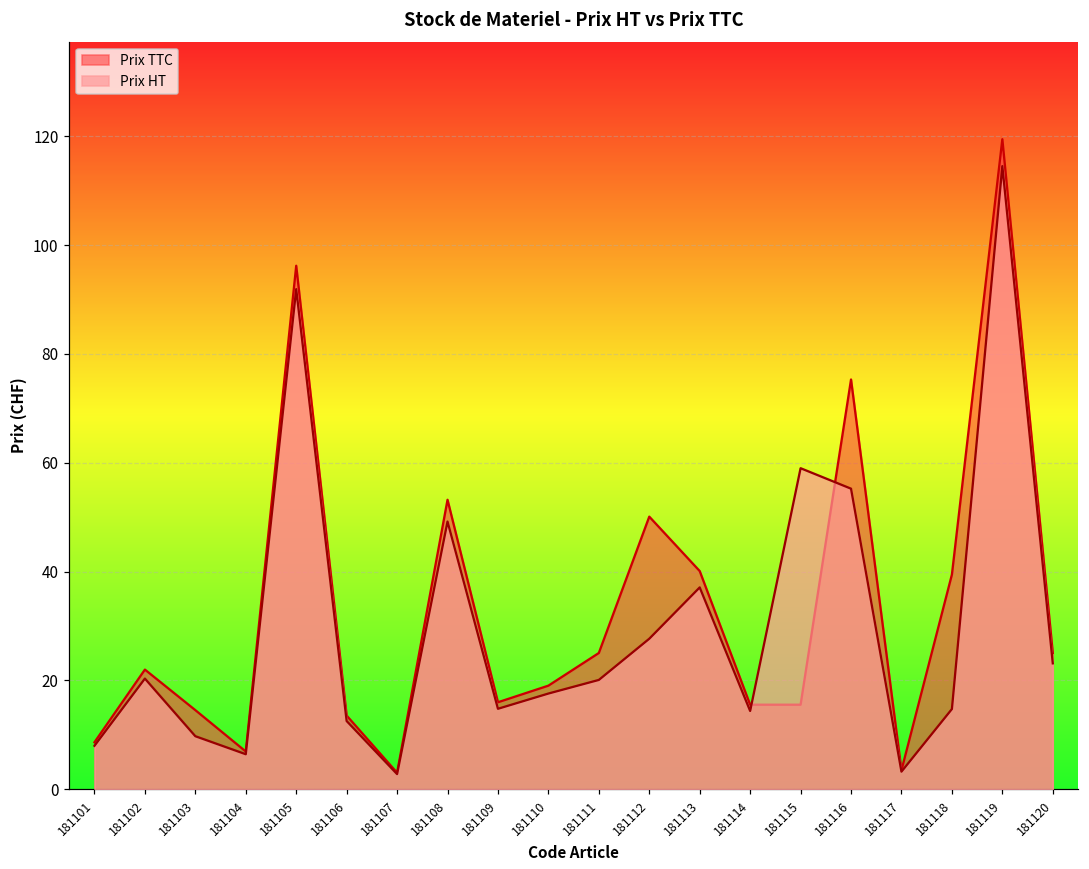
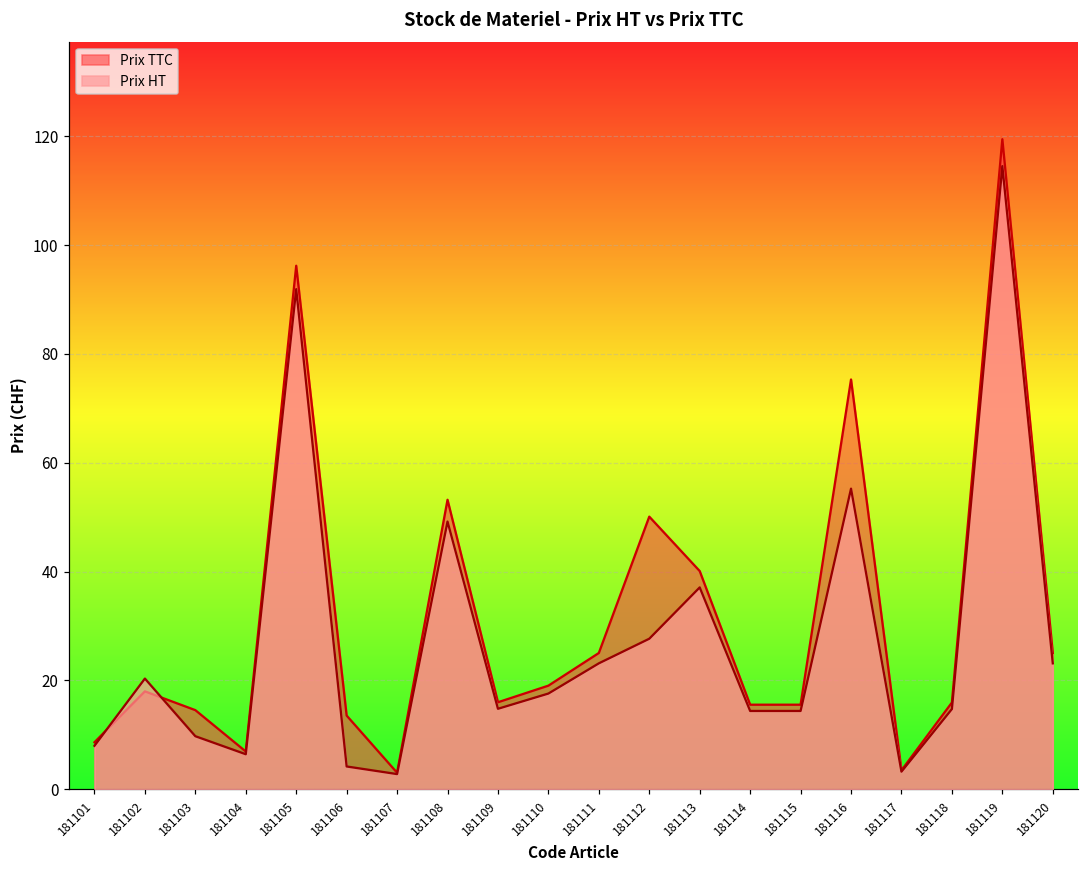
Prix TTC, 181102: 22 -> 18
Prix HT, 181106: 13 -> 4
Prix HT, 181111: 20 -> 23
Prix HT, 181115: 59 -> 14
Prix TTC, 181118: 39 -> 16
